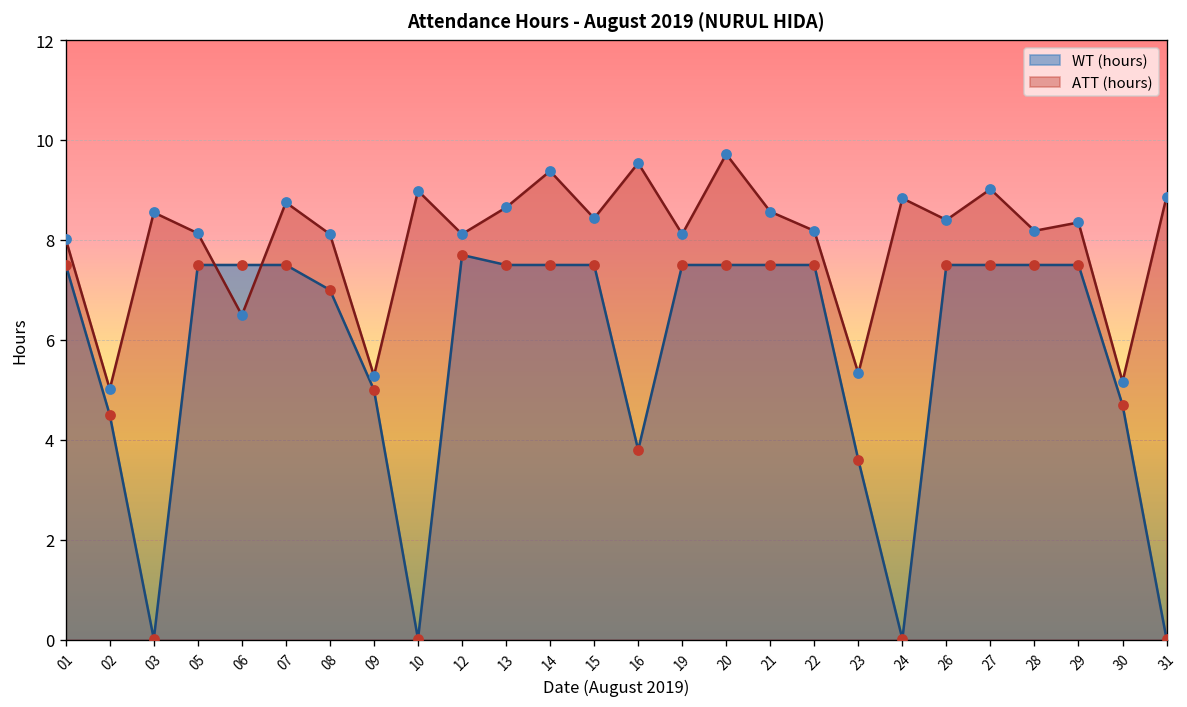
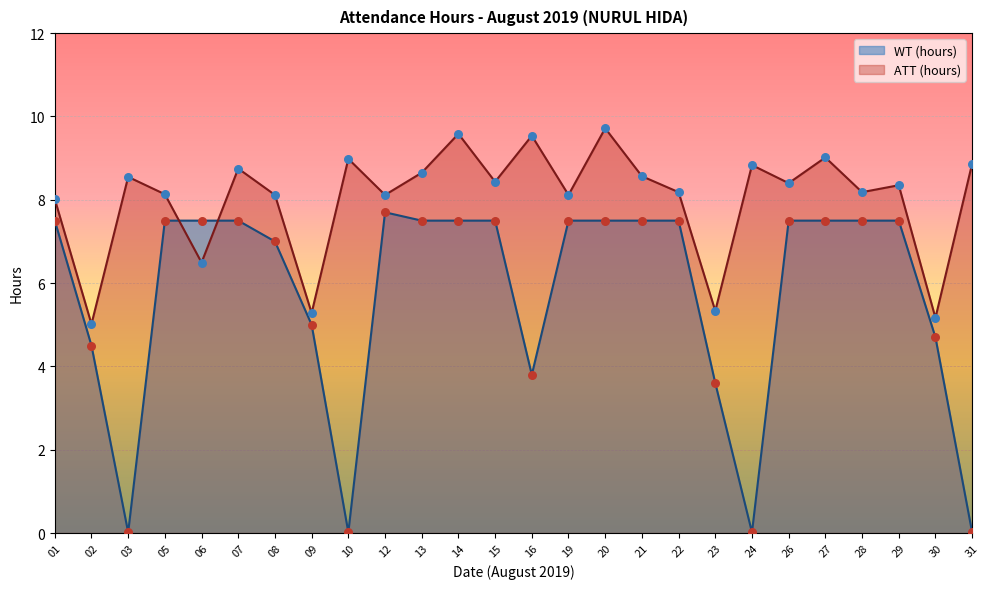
ATT (hours), 14: 9.4 -> 9.6
